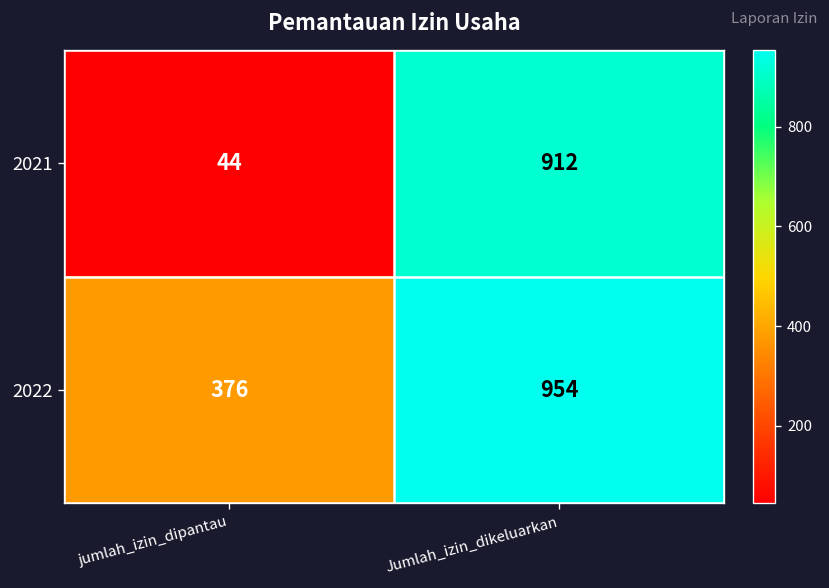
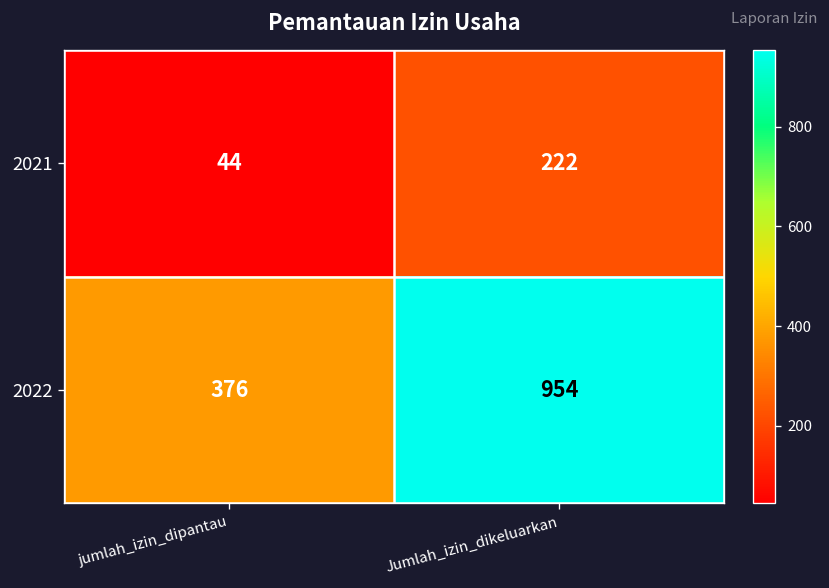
2021, Jumlah_izin_dikeluarkan: 912 -> 222
